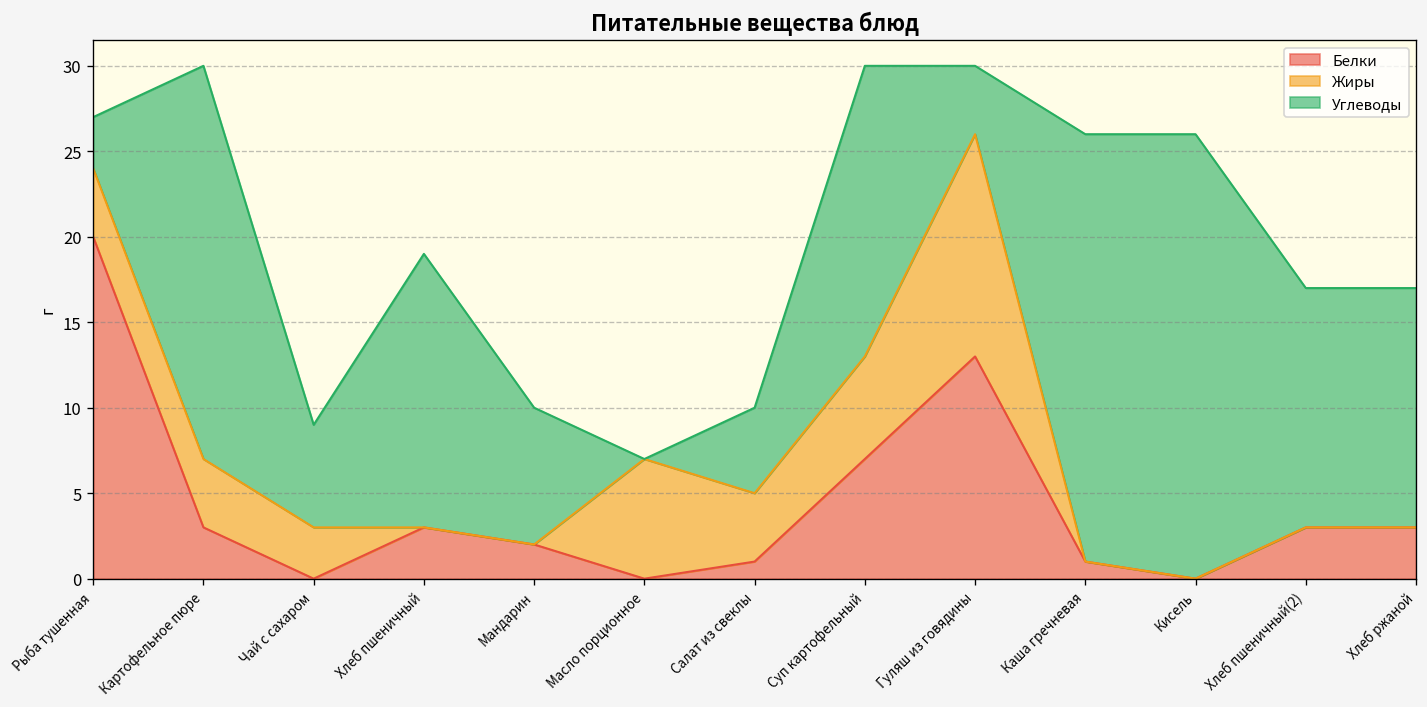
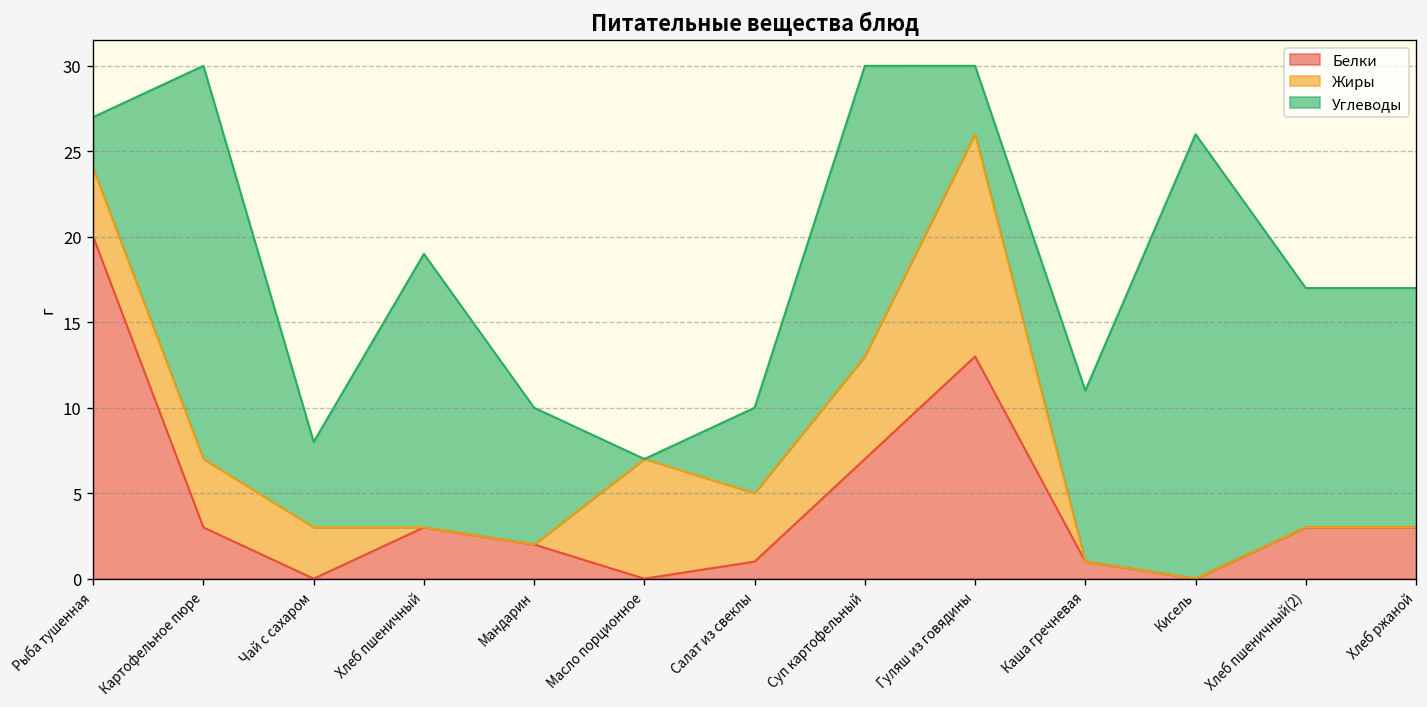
Углеводы, Чай с сахаром: 6 -> 5
Углеводы, Каша гречневая: 25 -> 10
